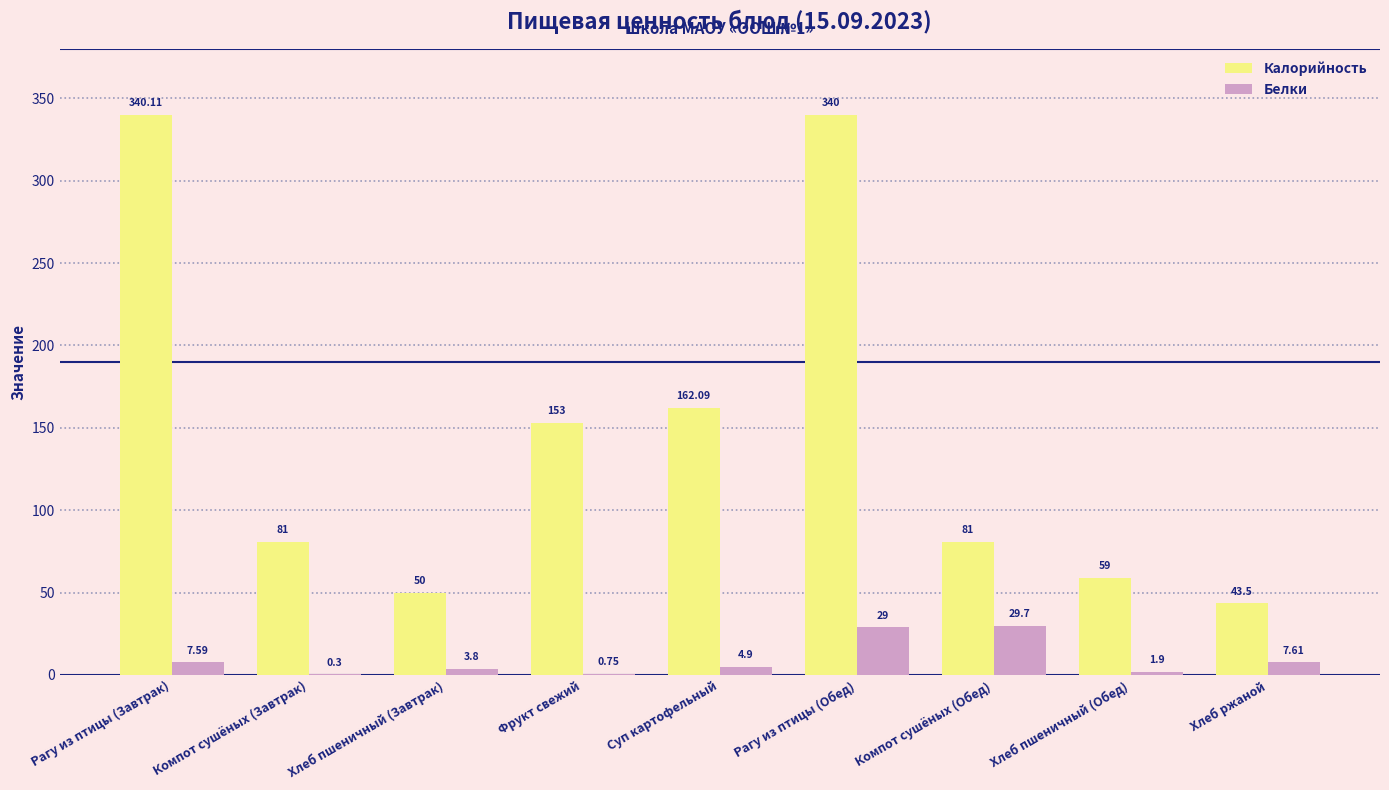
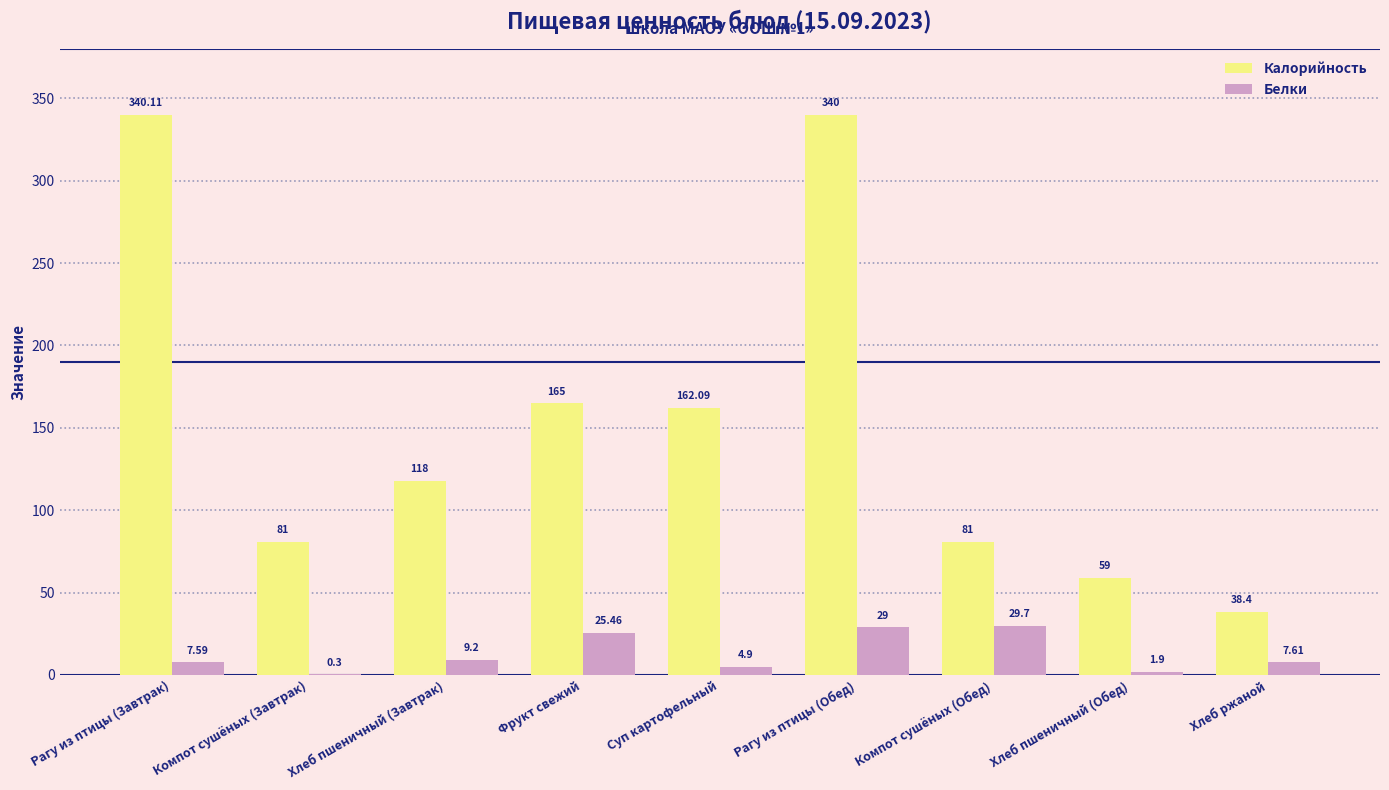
Калорийность, Хлеб пшеничный (Завтрак): 50 -> 118
Белки, Хлеб пшеничный (Завтрак): 3.8 -> 9.2
Калорийность, Фрукт свежий: 153 -> 165
Белки, Фрукт свежий: 0.75 -> 25.46
Калорийность, Хлеб ржаной: 43.5 -> 38.4
